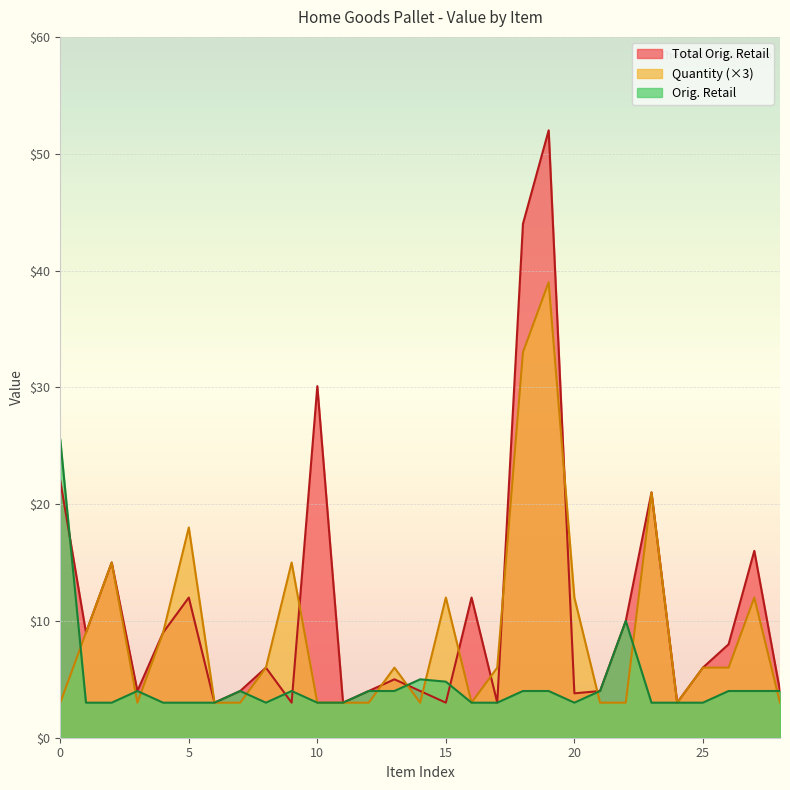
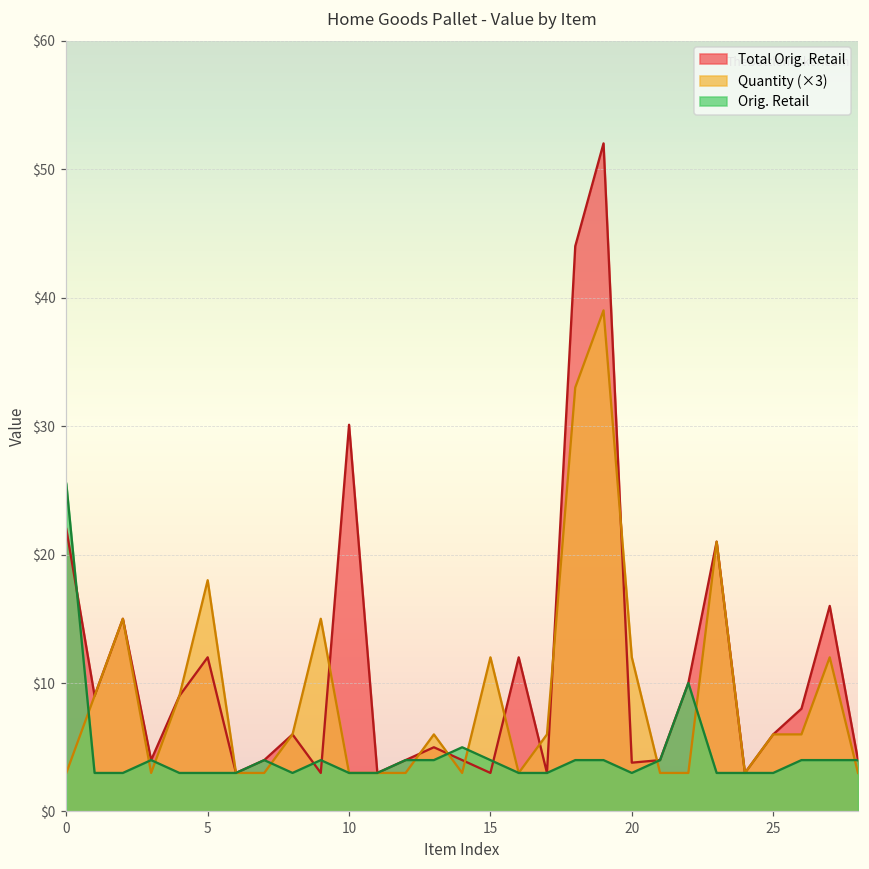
Orig. Retail, 15: $4.8 -> $4.0
